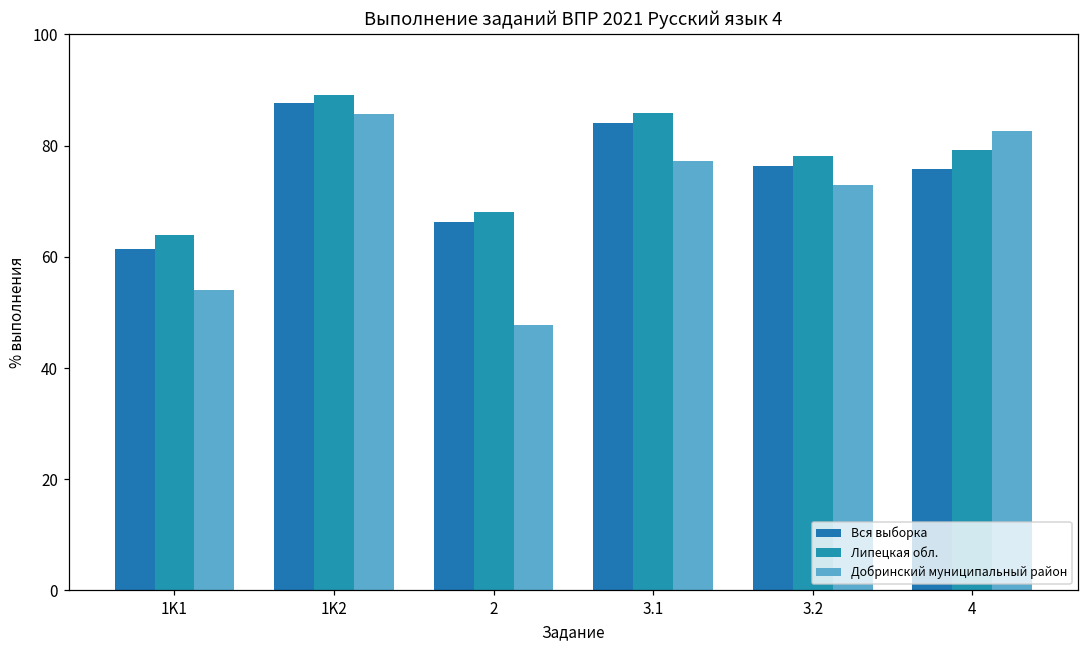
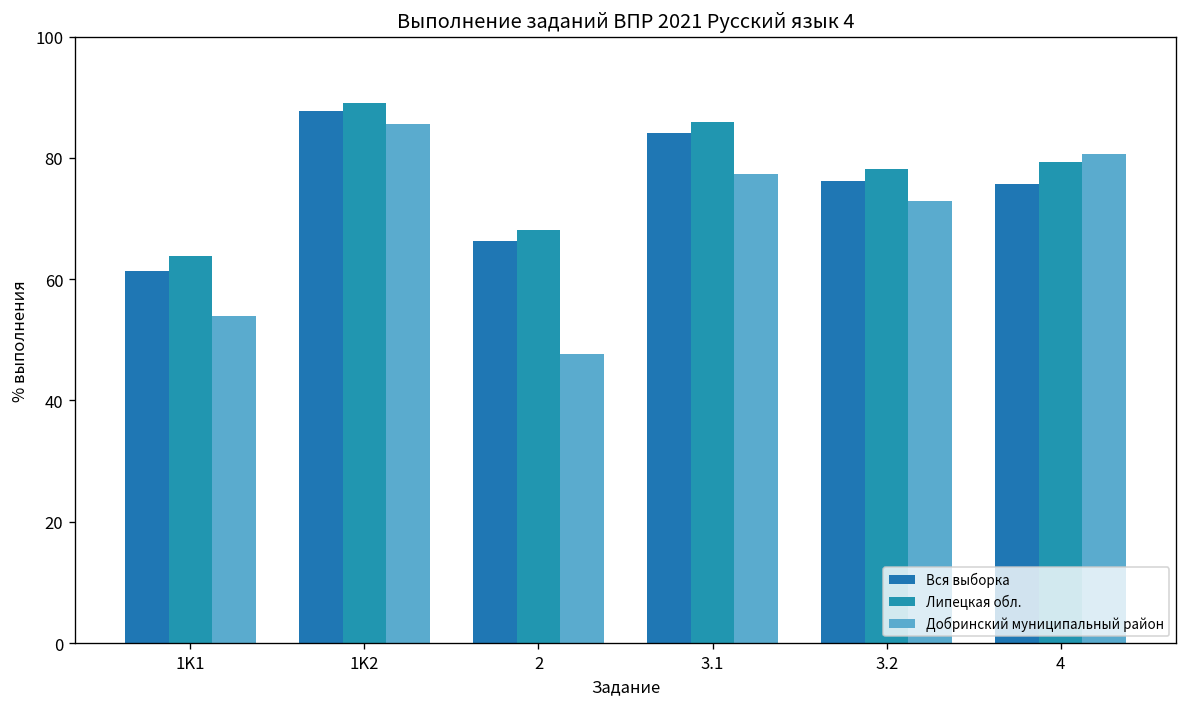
Добринский муниципальный район, 4: 83 -> 81
